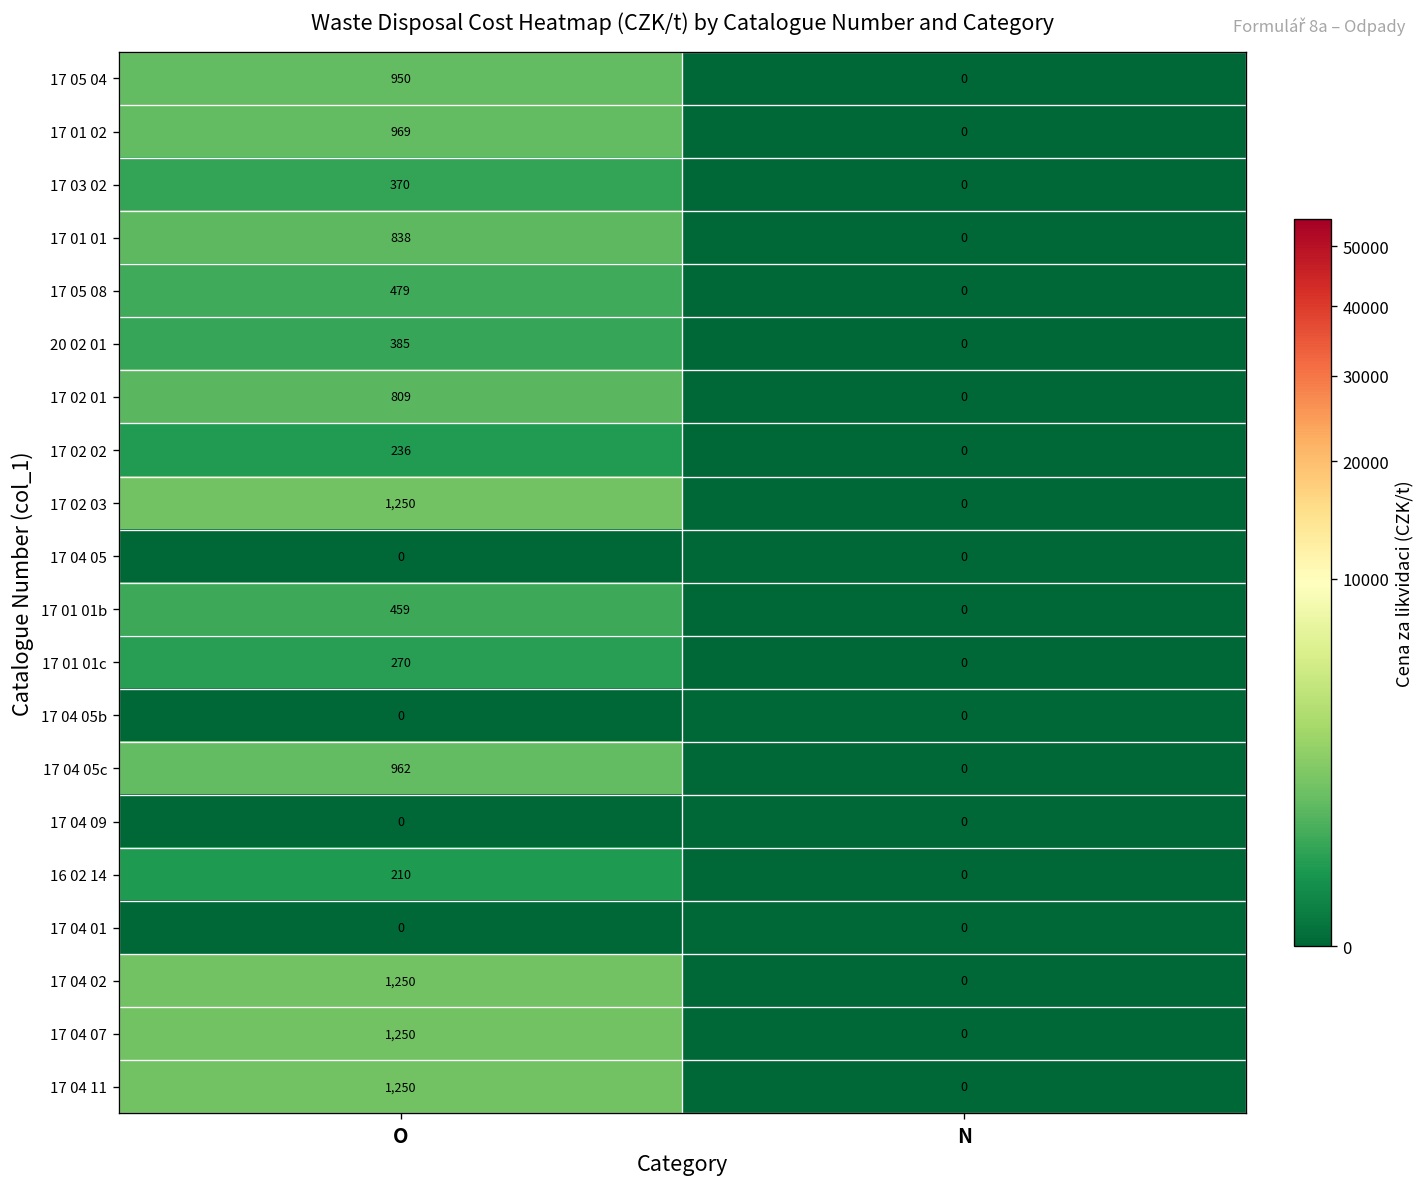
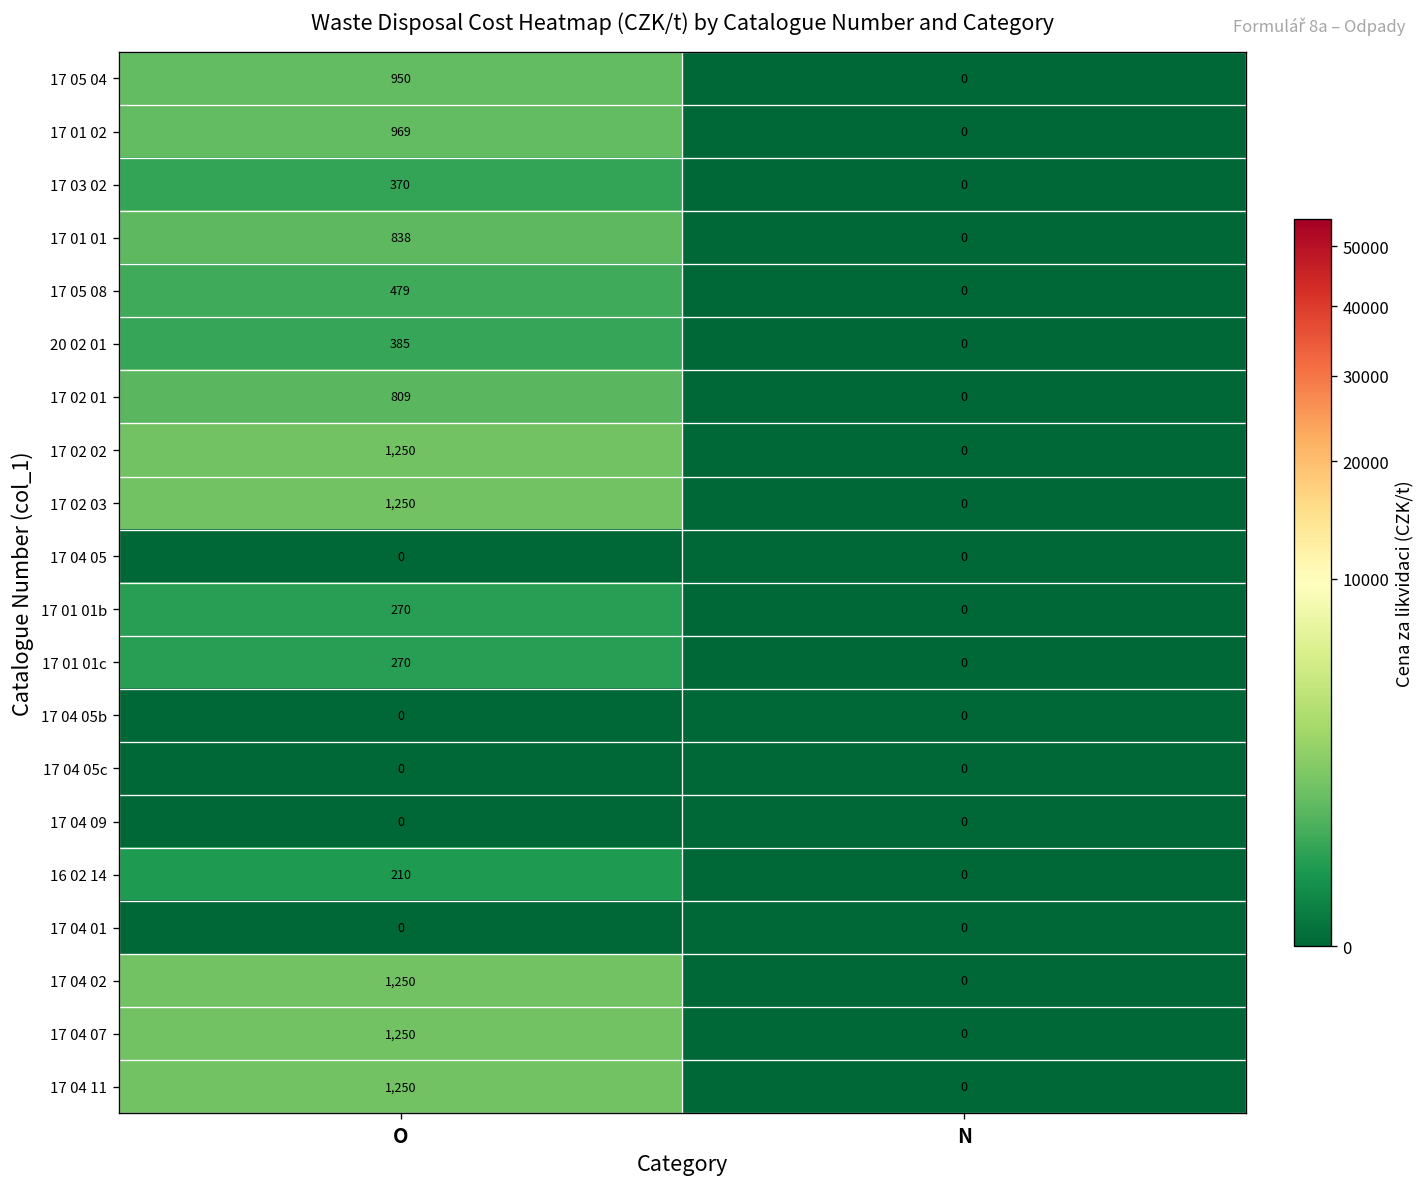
17 02 02, O: 236 -> 1,250
17 01 01b, O: 459 -> 270
17 04 05c, O: 962 -> 0
